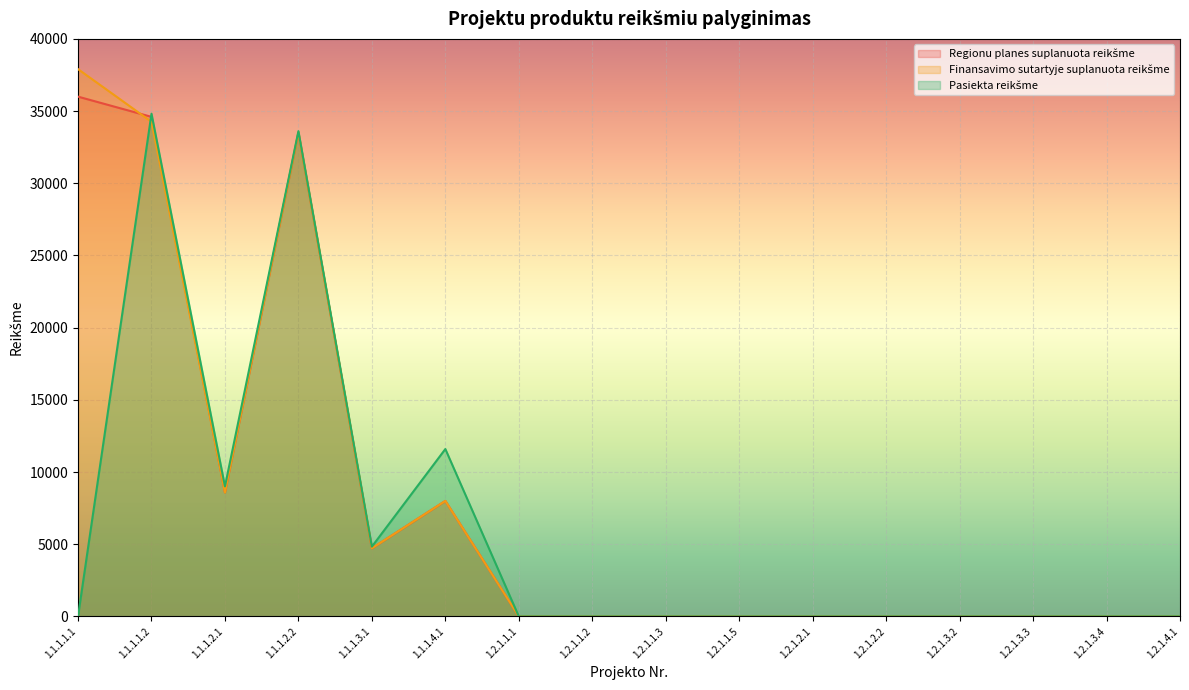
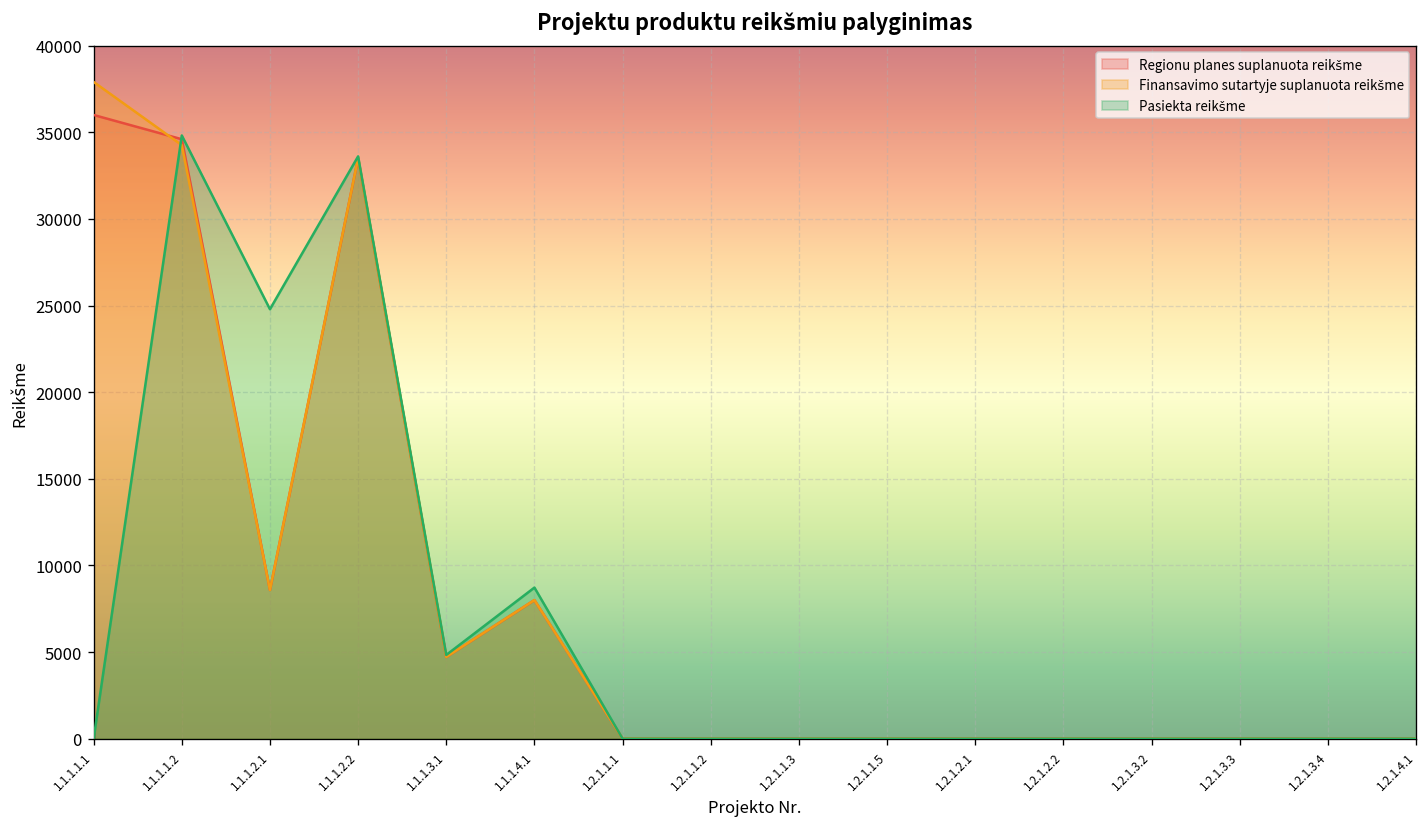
Pasiekta reikšme, 1.1.1.2.1: 9000 -> 24800
Pasiekta reikšme, 1.1.1.4.1: 11600 -> 8700
